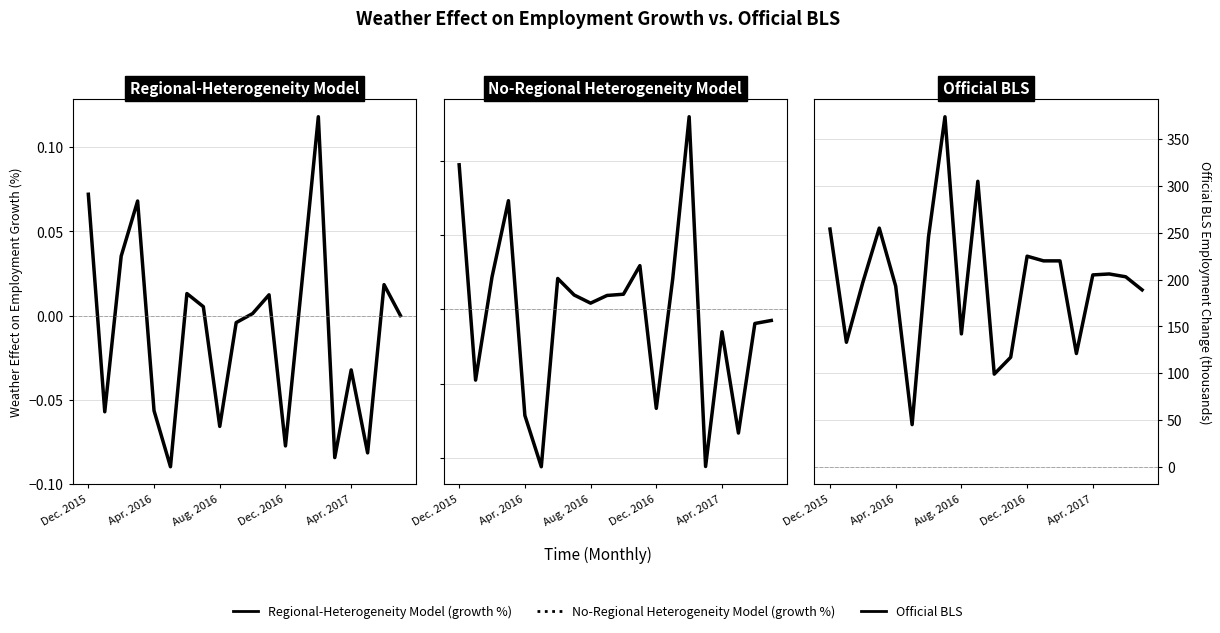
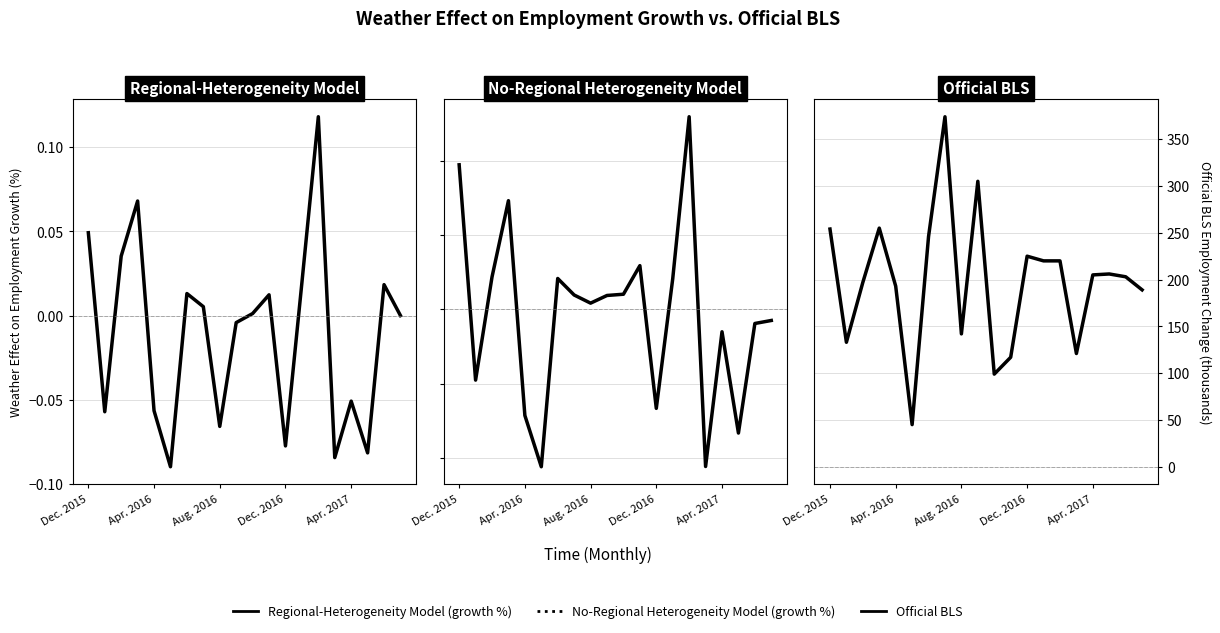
Regional-Heterogeneity Model, Dec. 2015: 0.072 -> 0.049
Regional-Heterogeneity Model, Apr. 2017: -0.032 -> -0.051
